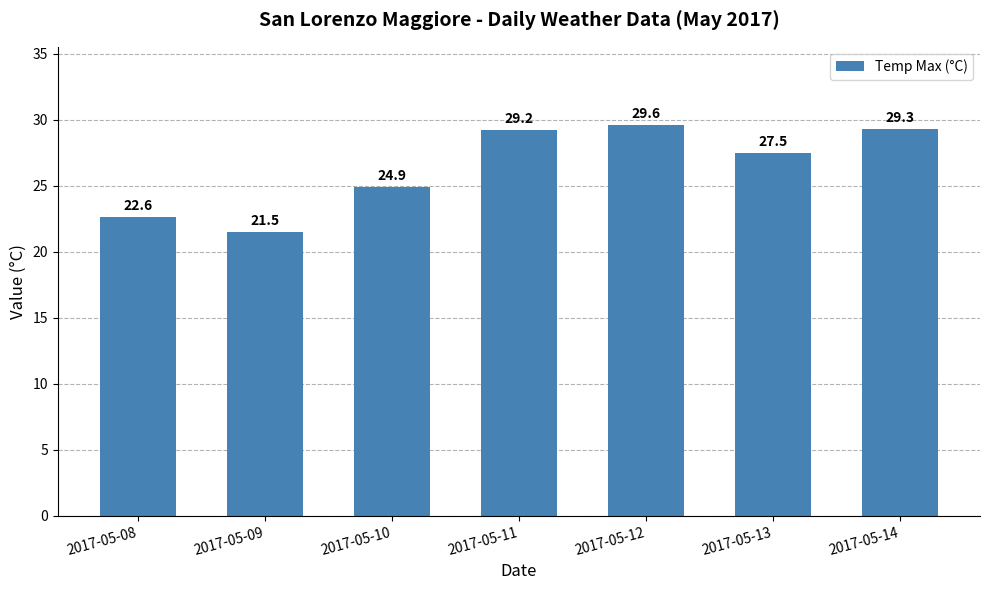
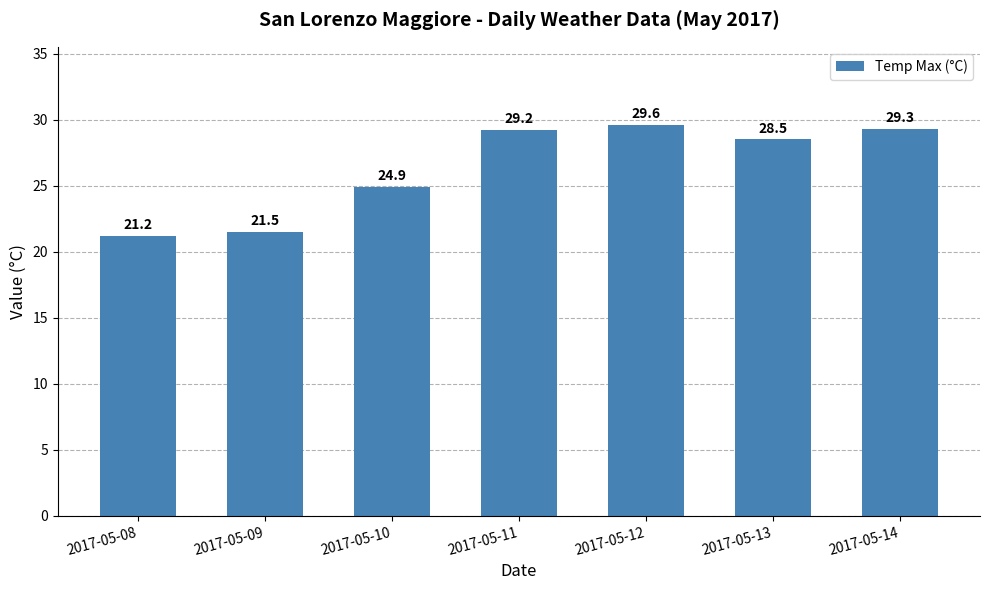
2017-05-08: 22.6 -> 21.2
2017-05-13: 27.5 -> 28.5
